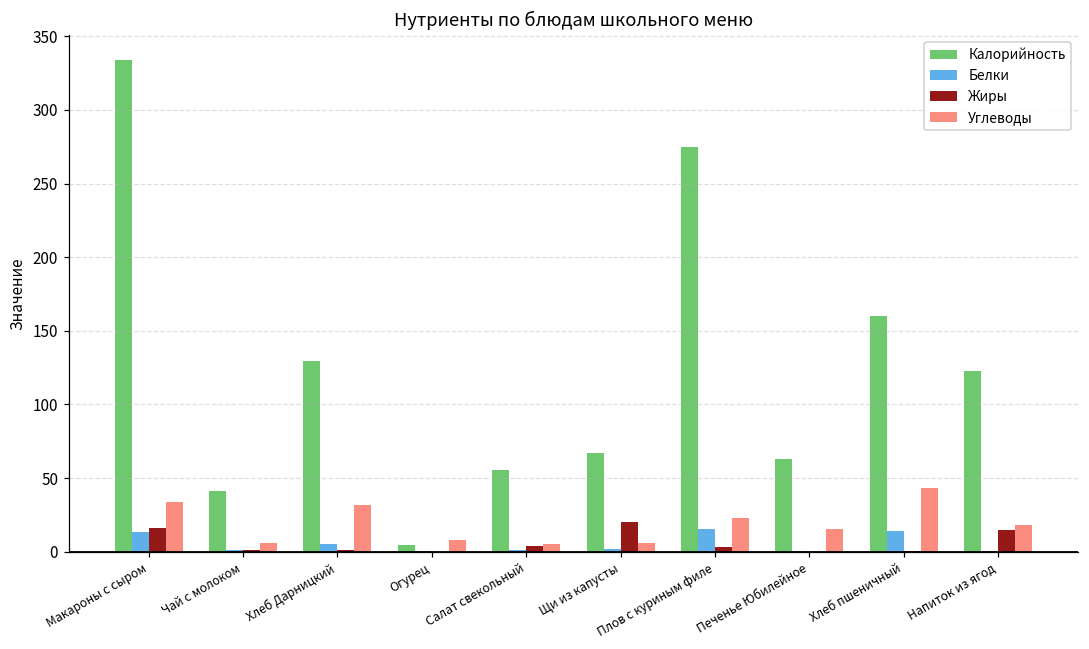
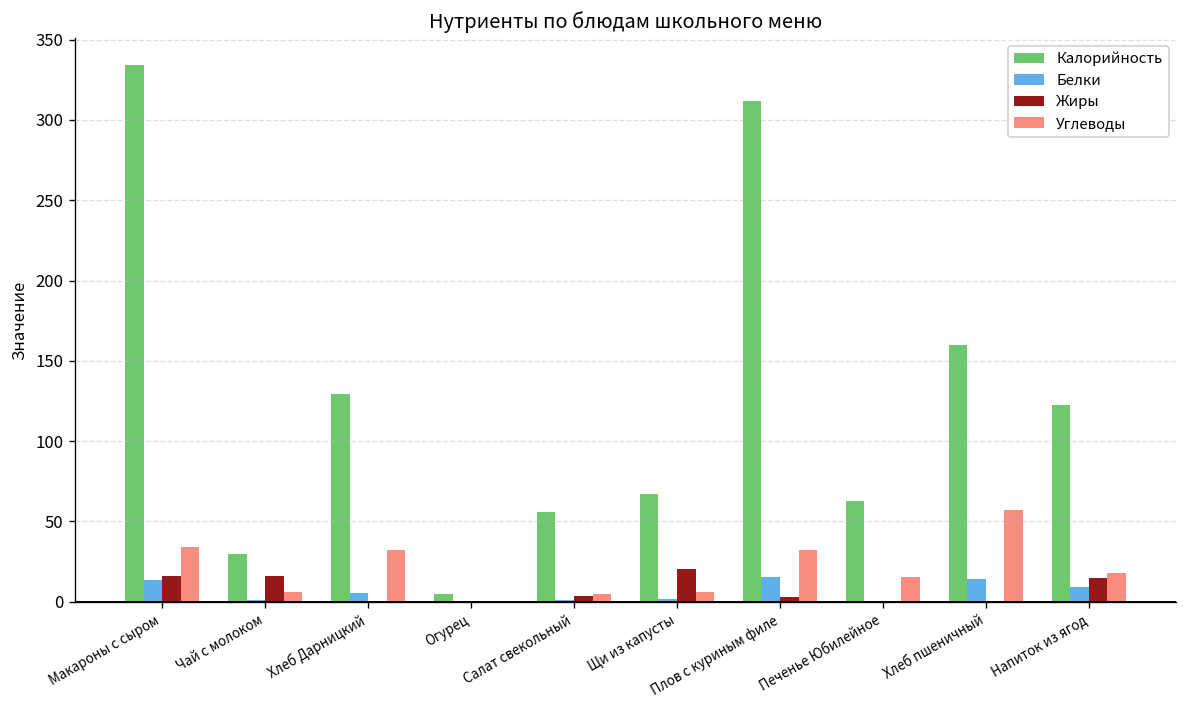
Калорийность, Чай с молоком: 41 -> 30
Жиры, Чай с молоком: 1 -> 16
Углеводы, Огурец: 8 -> 1
Калорийность, Плов с куриным филе: 275 -> 312
Углеводы, Плов с куриным филе: 23 -> 32
Углеводы, Хлеб пшеничный: 43 -> 57
Белки, Напиток из ягод: 1 -> 9
